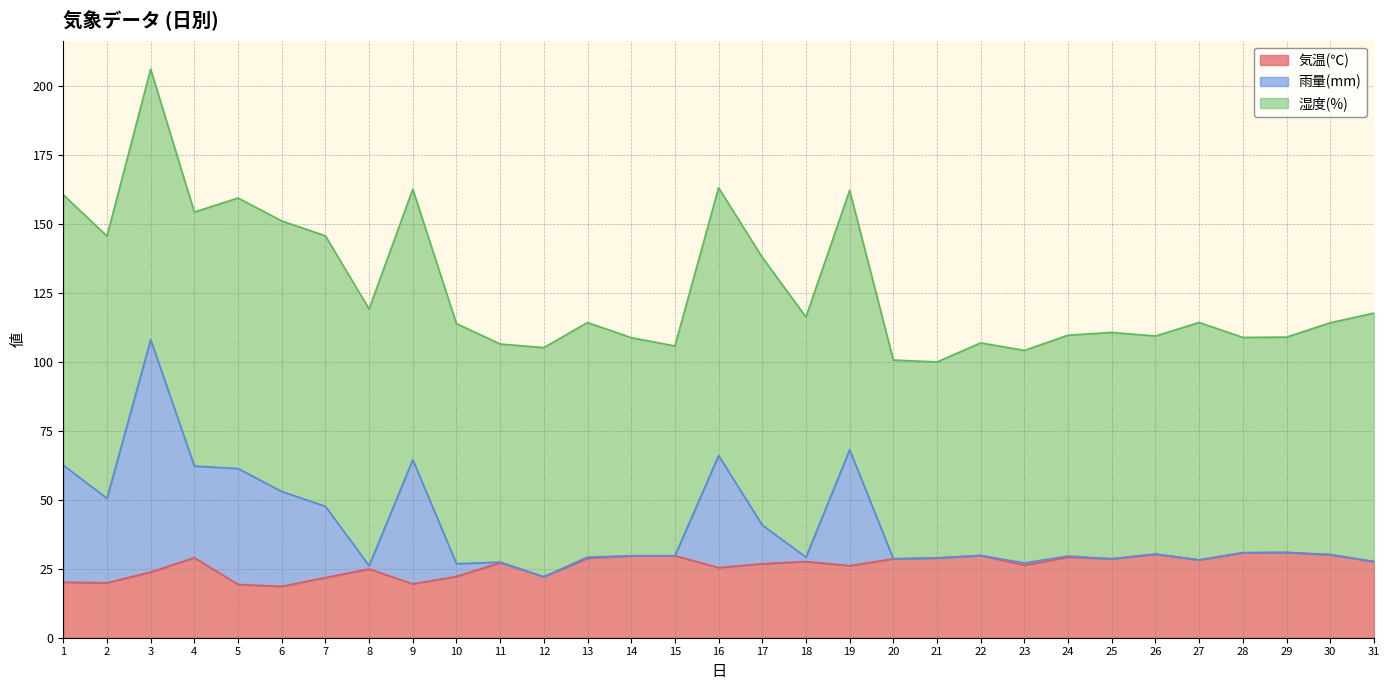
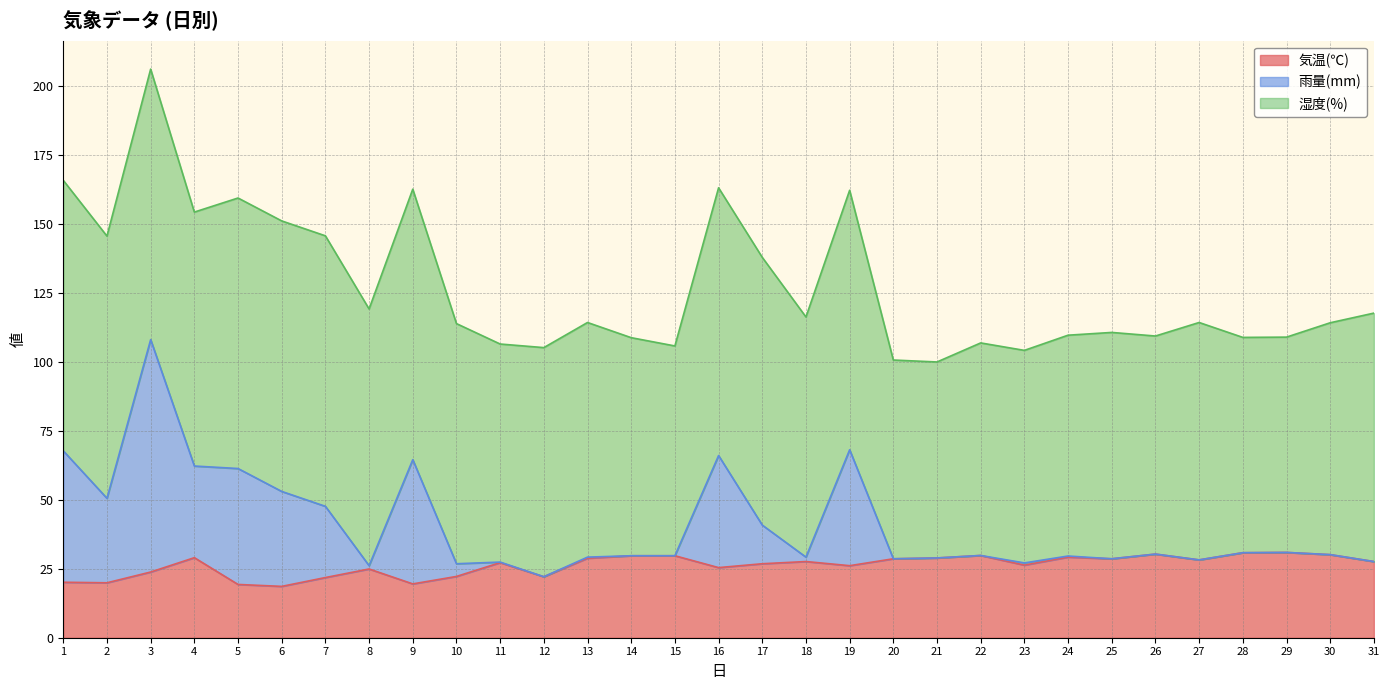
雨量(mm), 1: 42 -> 48
